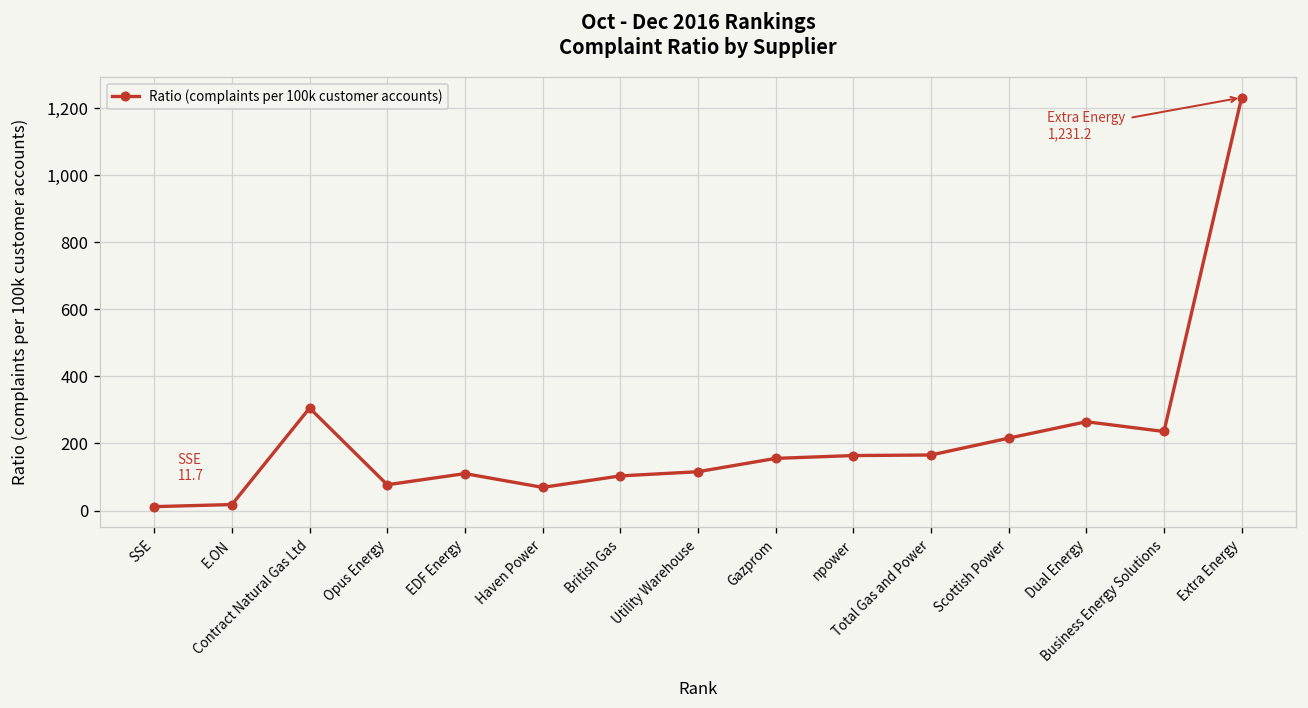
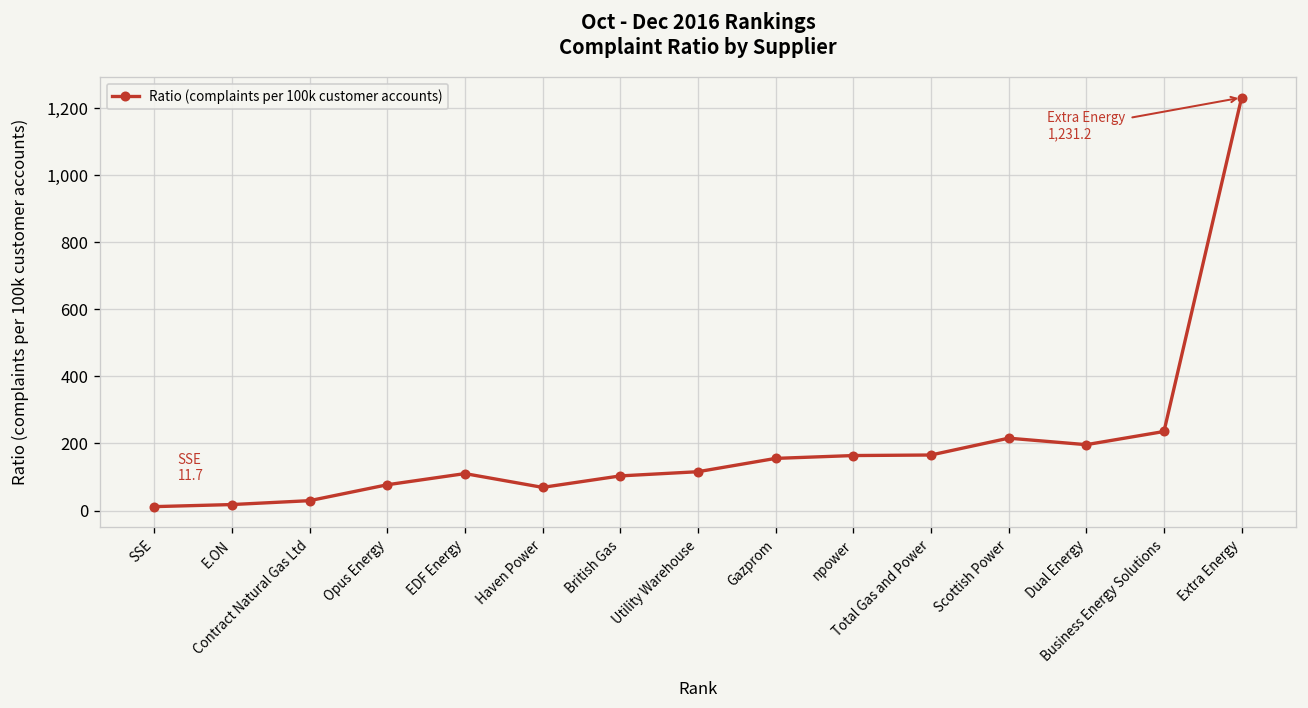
Contract Natural Gas Ltd: 310 -> 30
Dual Energy: 260 -> 200
